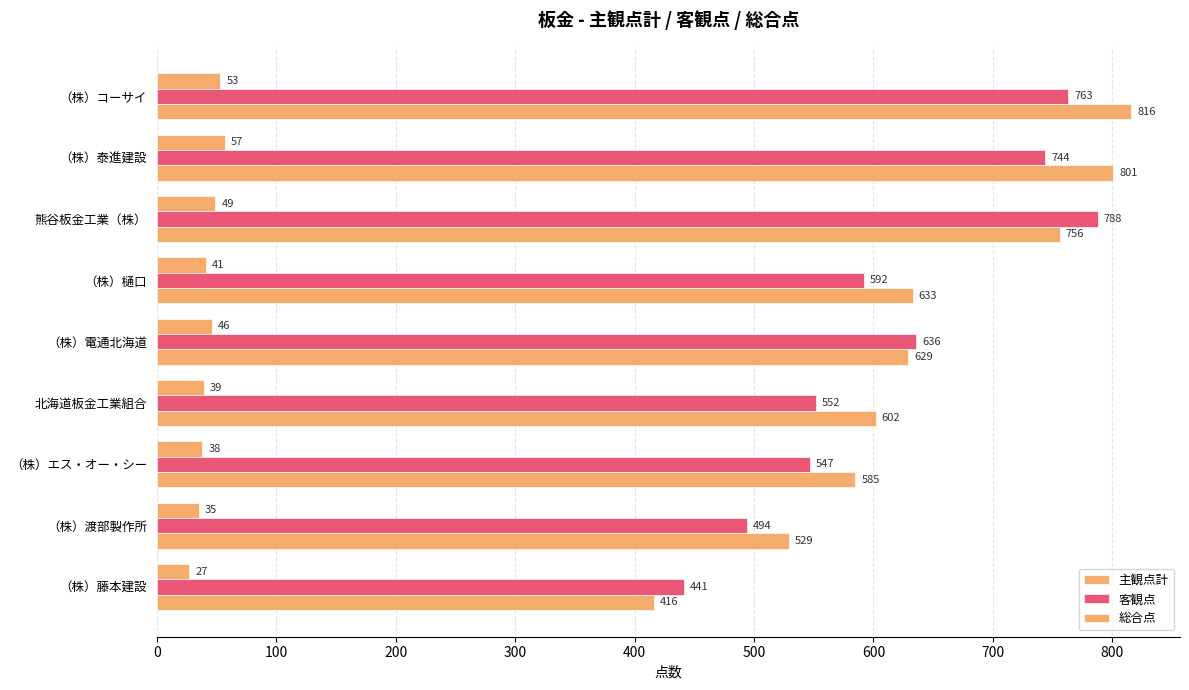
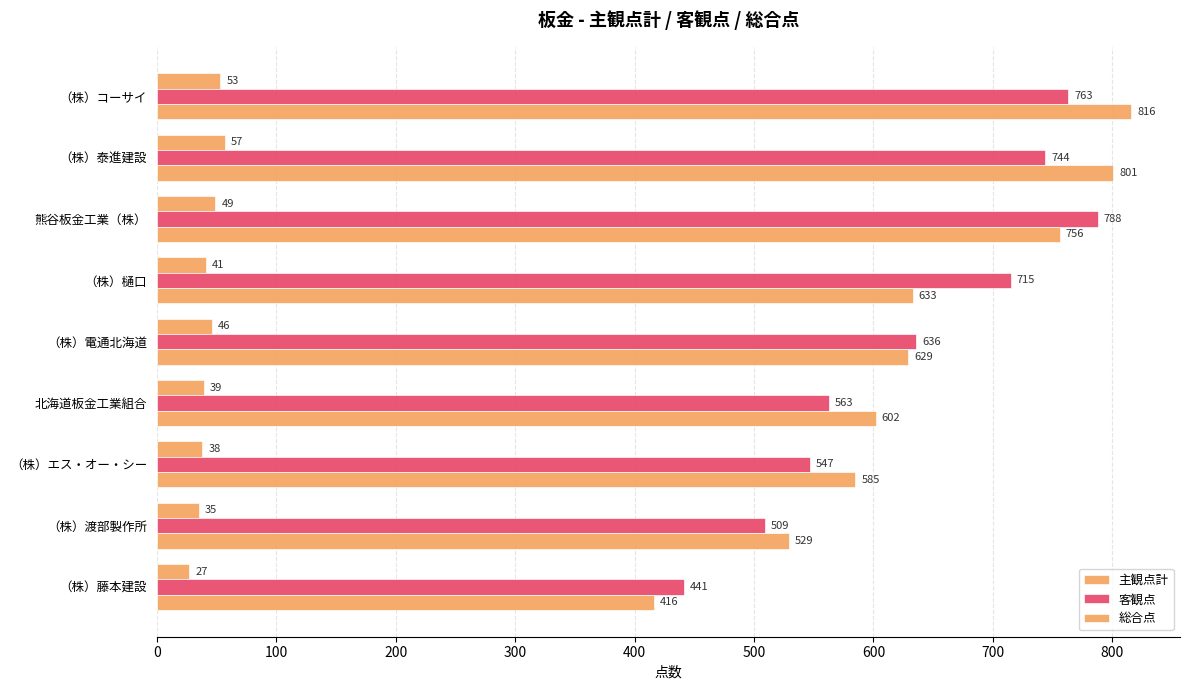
客観点, （株）樋口: 592 -> 715
客観点, 北海道板金工業組合: 552 -> 563
客観点, （株）渡部製作所: 494 -> 509
